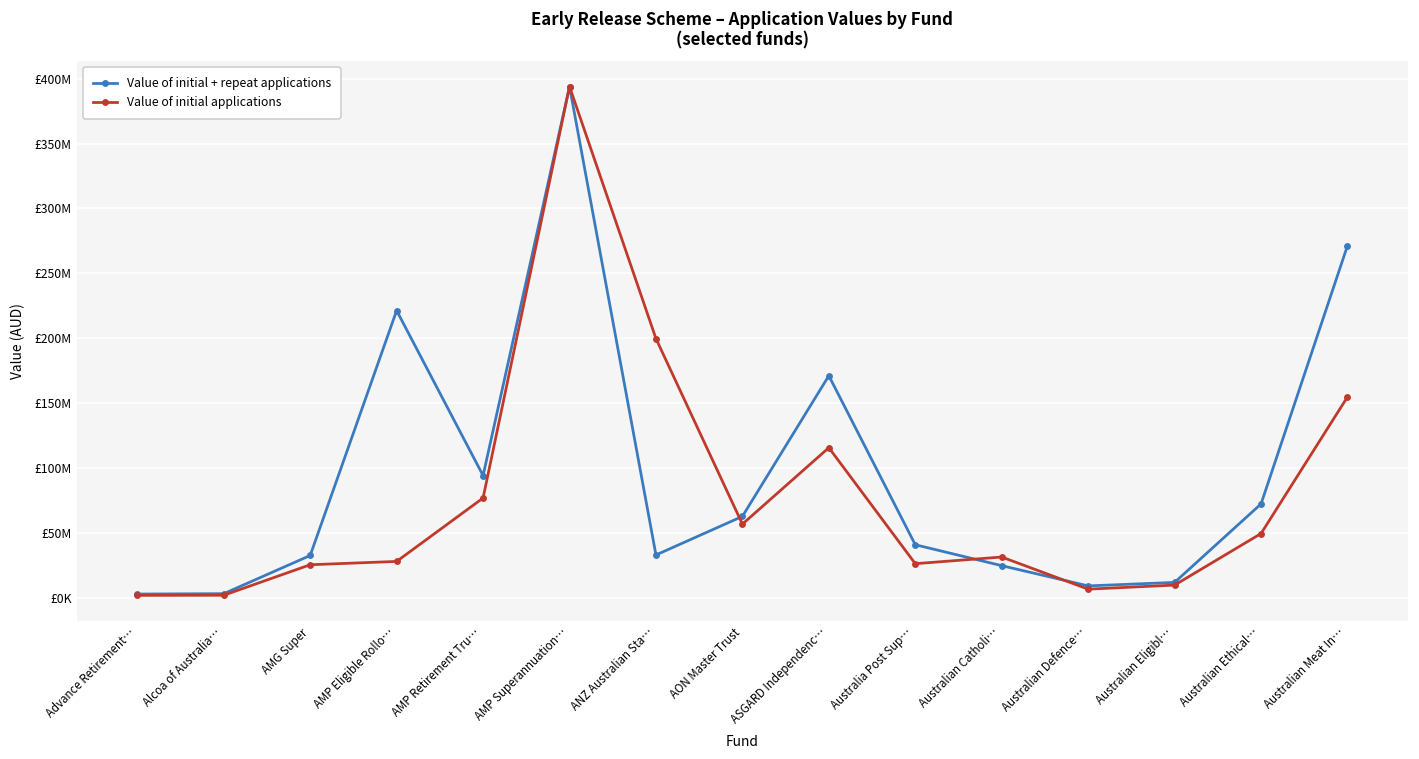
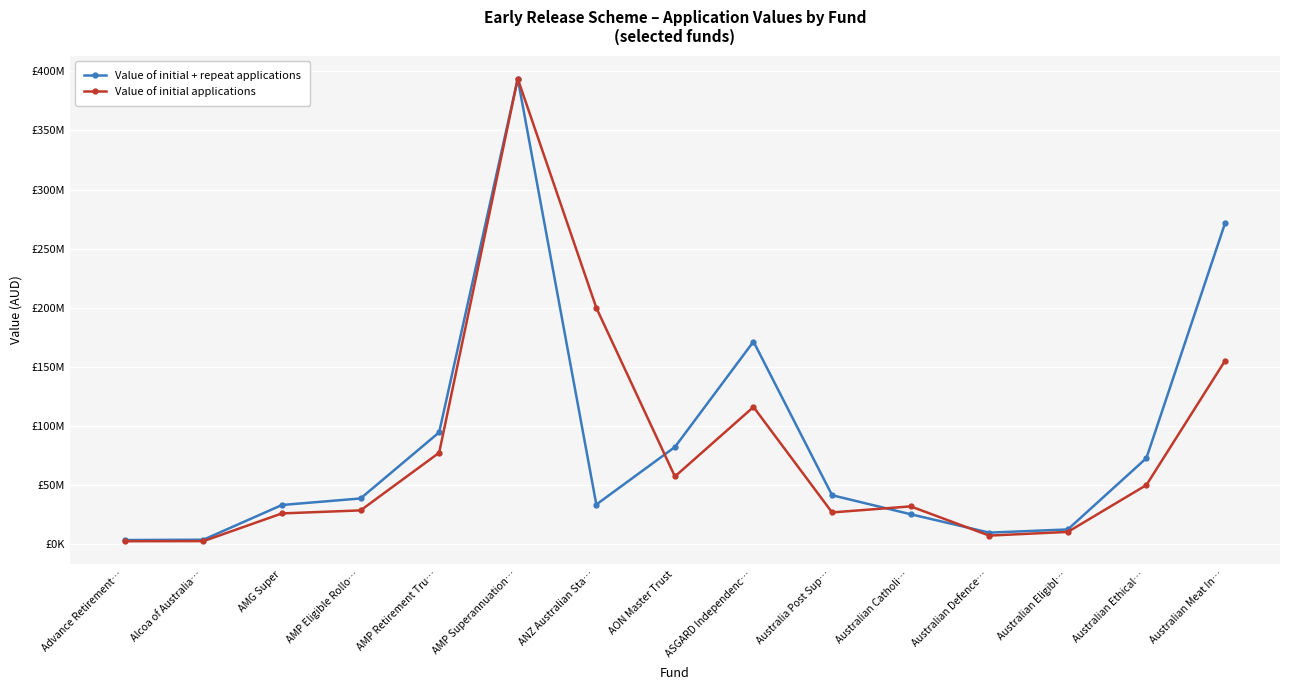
Value of initial + repeat applications, AMP Eligible Rollo…: £221000000 -> £38000000
Value of initial + repeat applications, AON Master Trust: £63000000 -> £82000000
